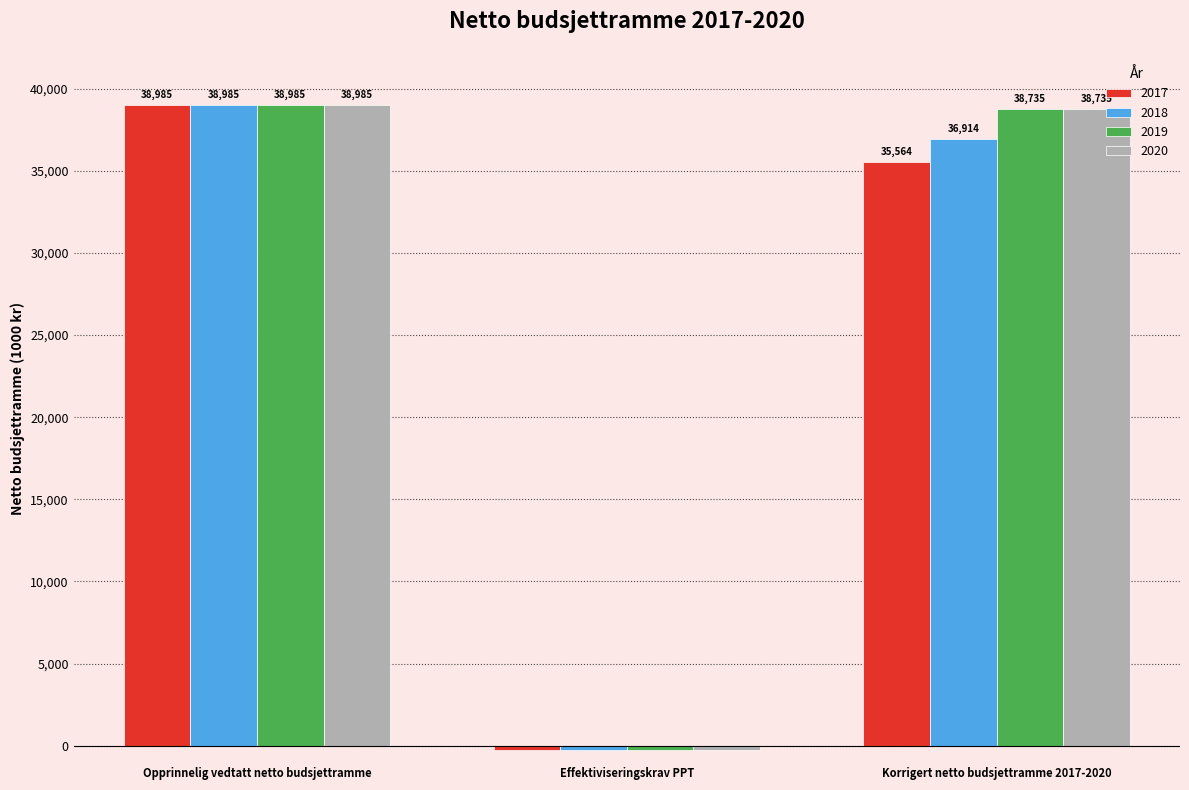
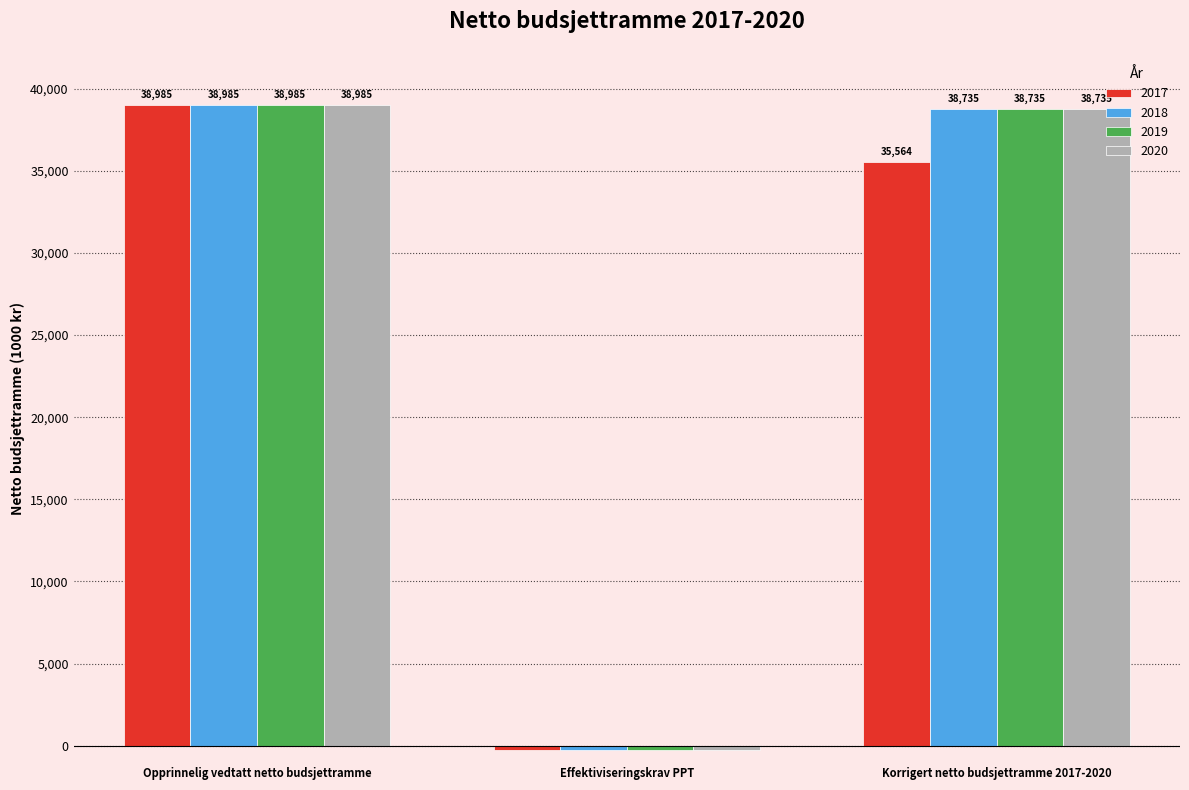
2018, Korrigert netto budsjettramme 2017-2020: 36,914 -> 38,735
